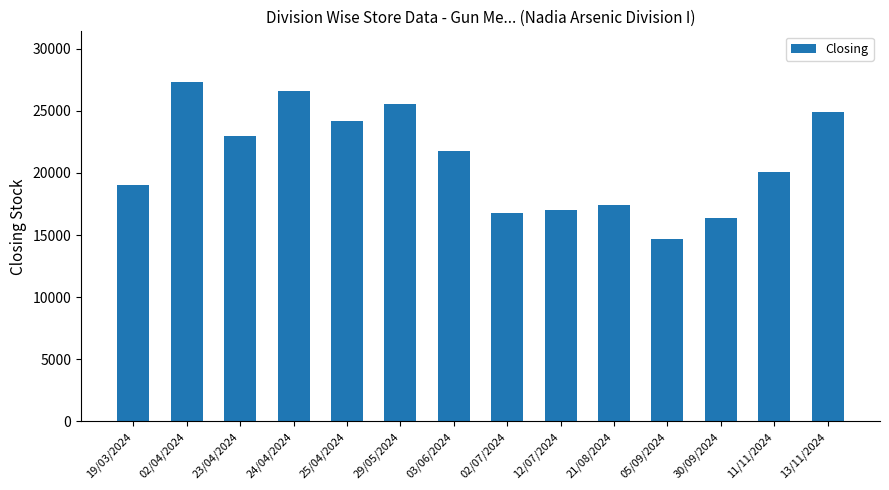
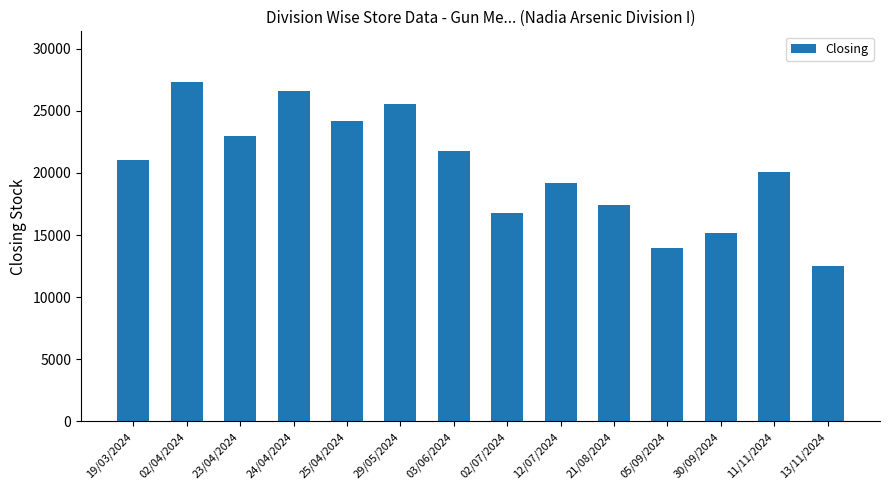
19/03/2024: 19000 -> 21000
12/07/2024: 17000 -> 19200
05/09/2024: 14700 -> 14000
30/09/2024: 16400 -> 15100
13/11/2024: 24900 -> 12500
